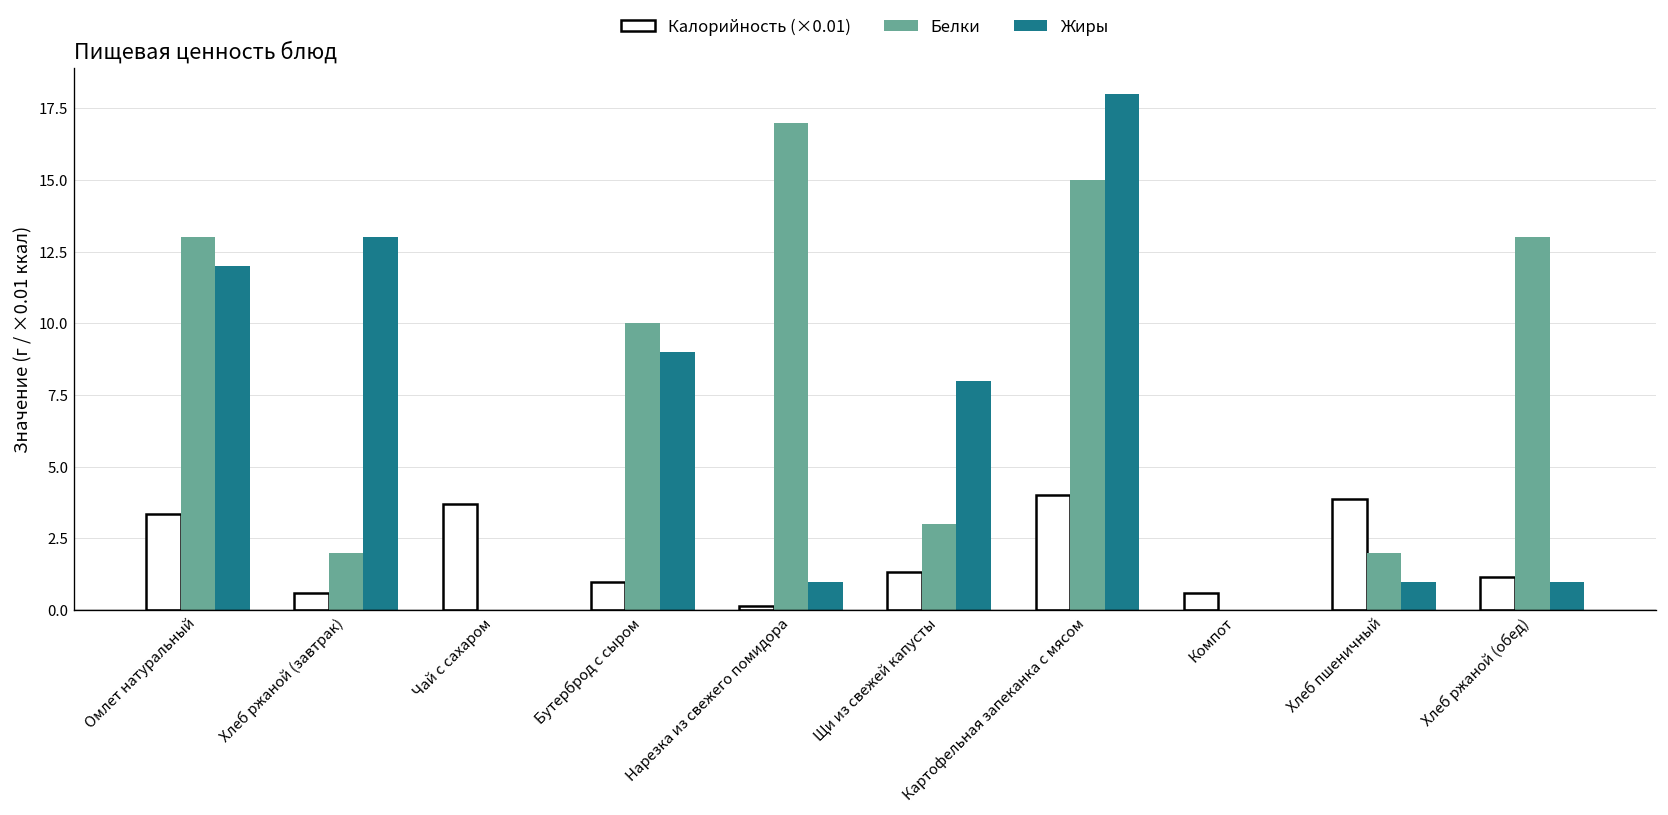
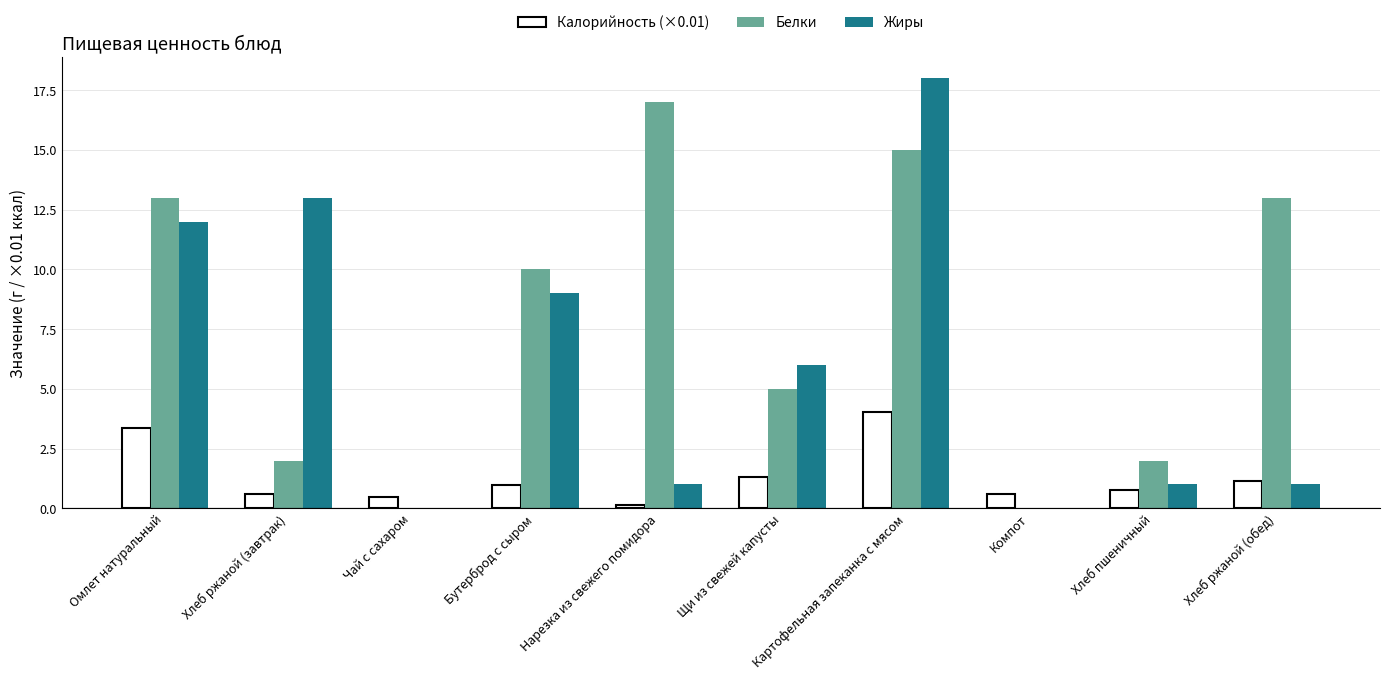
Калорийность (×0.01), Чай с сахаром: 3.7 -> 0.5
Белки, Щи из свежей капусты: 3 -> 5
Жиры, Щи из свежей капусты: 8 -> 6
Калорийность (×0.01), Хлеб пшеничный: 3.9 -> 0.8
